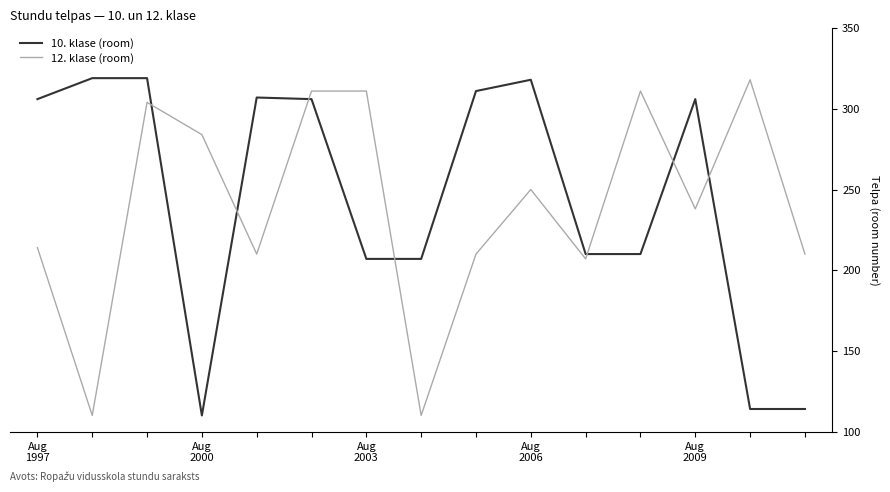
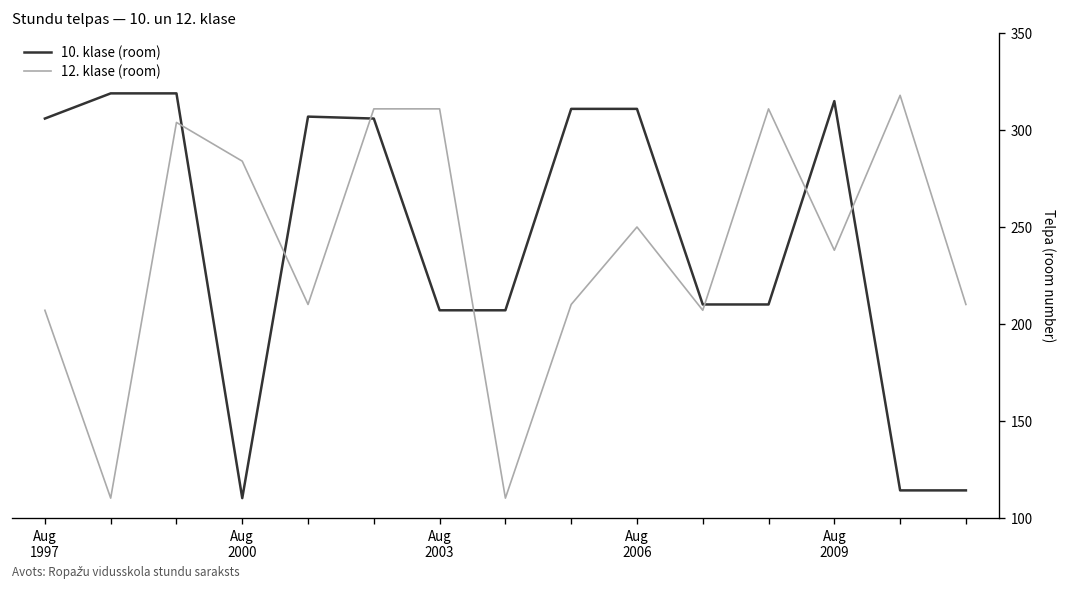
12. klase (room), Aug 1997: 214 -> 207
10. klase (room), Aug 2006: 318 -> 311
10. klase (room), Aug 2009: 306 -> 315
